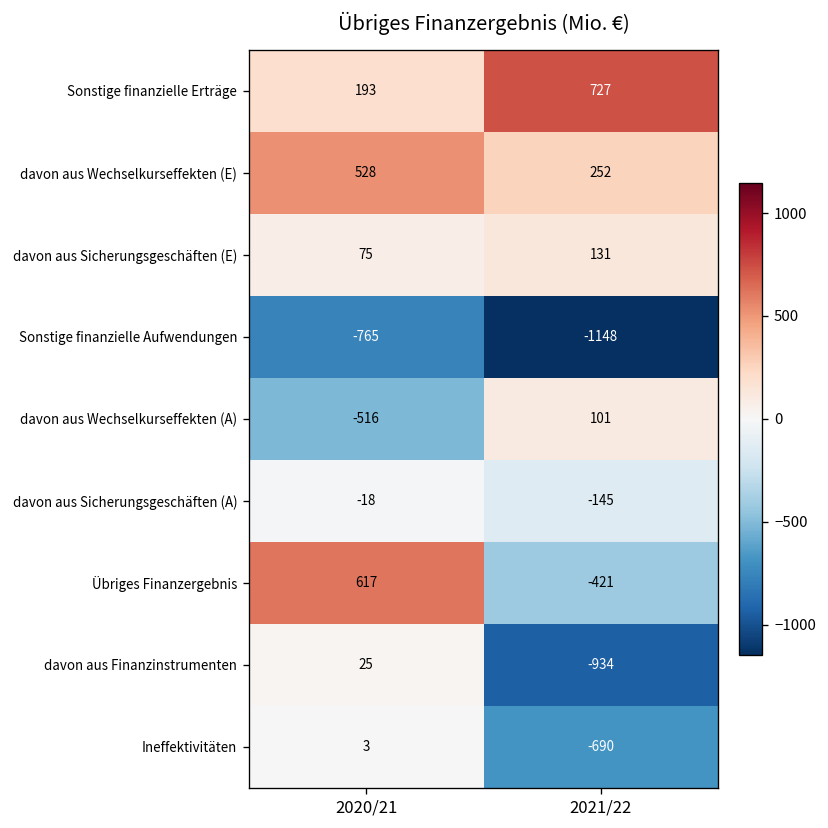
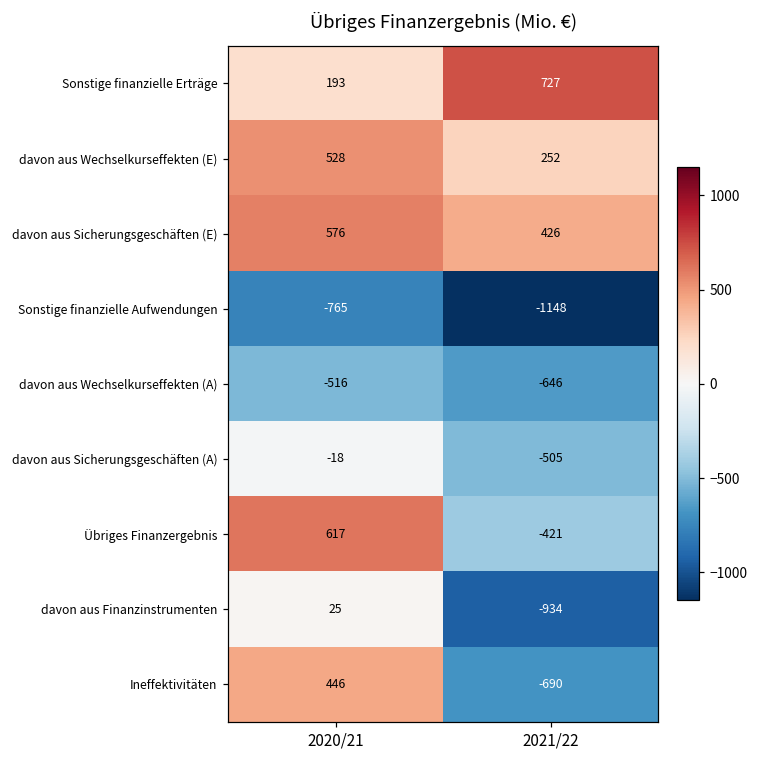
davon aus Sicherungsgeschäften (E), 2020/21: 75 -> 576
davon aus Sicherungsgeschäften (E), 2021/22: 131 -> 426
davon aus Wechselkurseffekten (A), 2021/22: 101 -> -646
davon aus Sicherungsgeschäften (A), 2021/22: -145 -> -505
Ineffektivitäten, 2020/21: 3 -> 446
